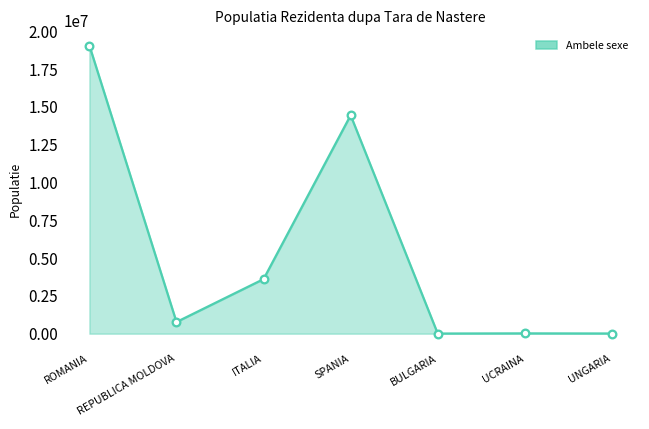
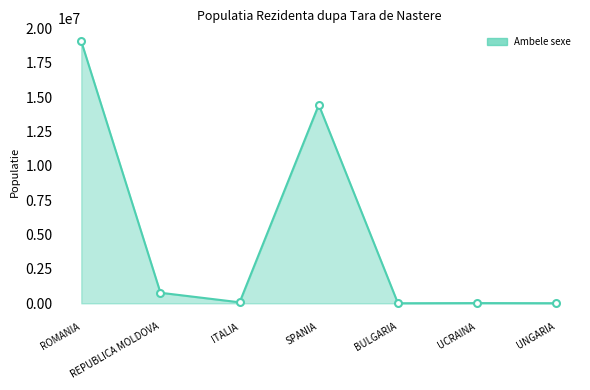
ITALIA: 3600000 -> 100000
